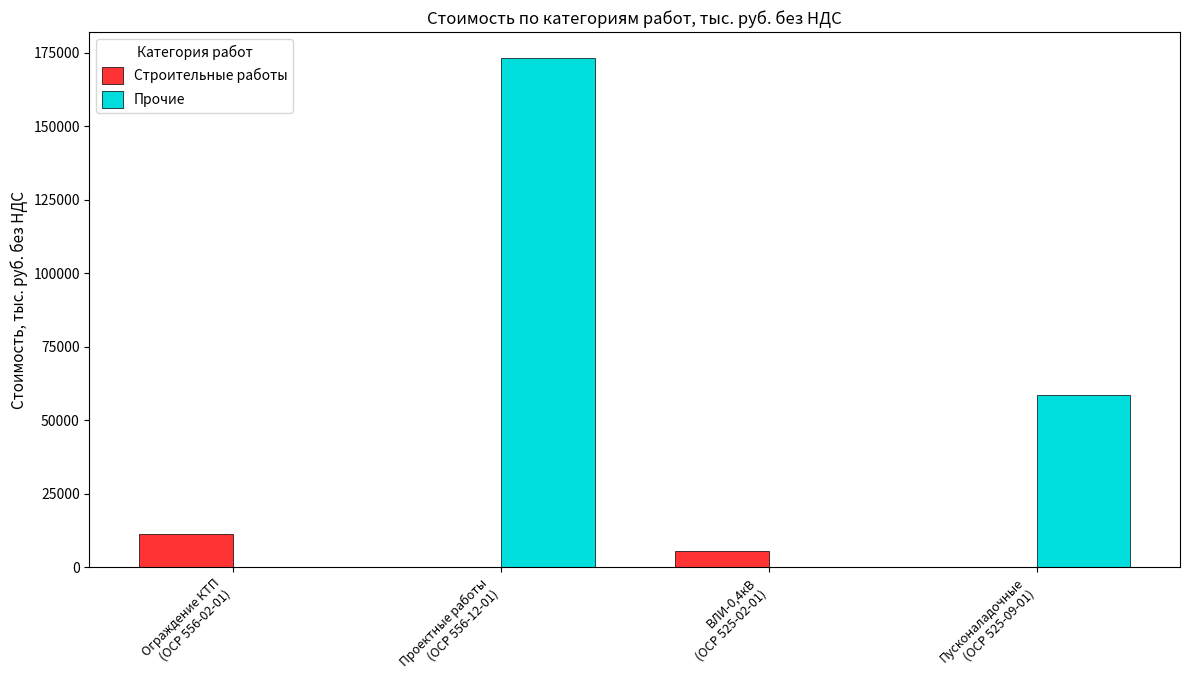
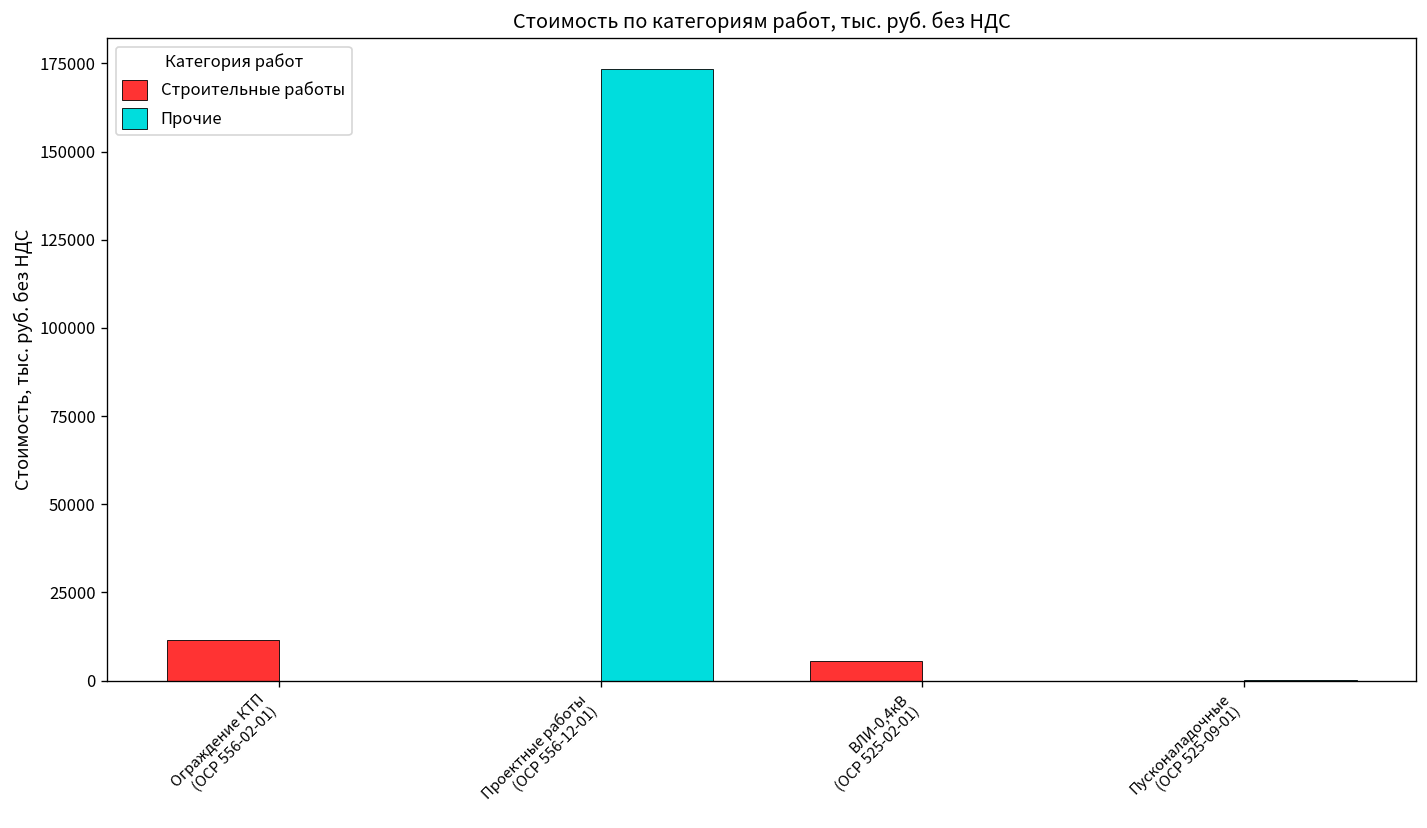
Прочие, Пусконаладочные (ОСР 525-09-01): 59000 -> 0
